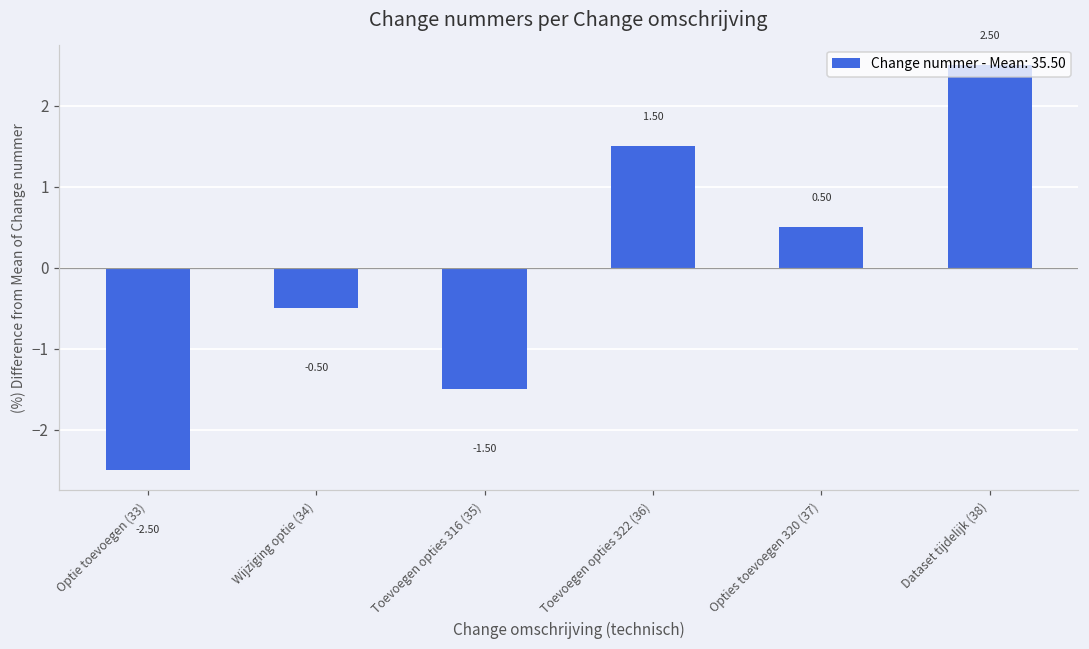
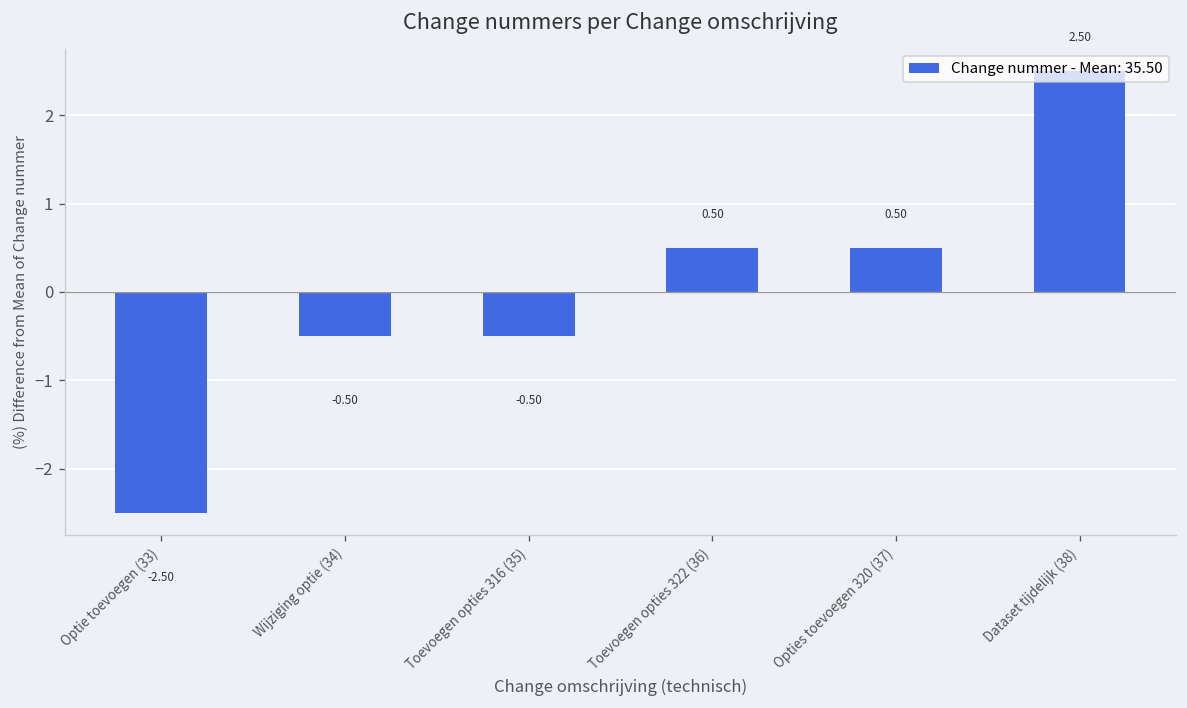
Toevoegen opties 316 (35): -1.50 -> -0.50
Toevoegen opties 322 (36): 1.50 -> 0.50
